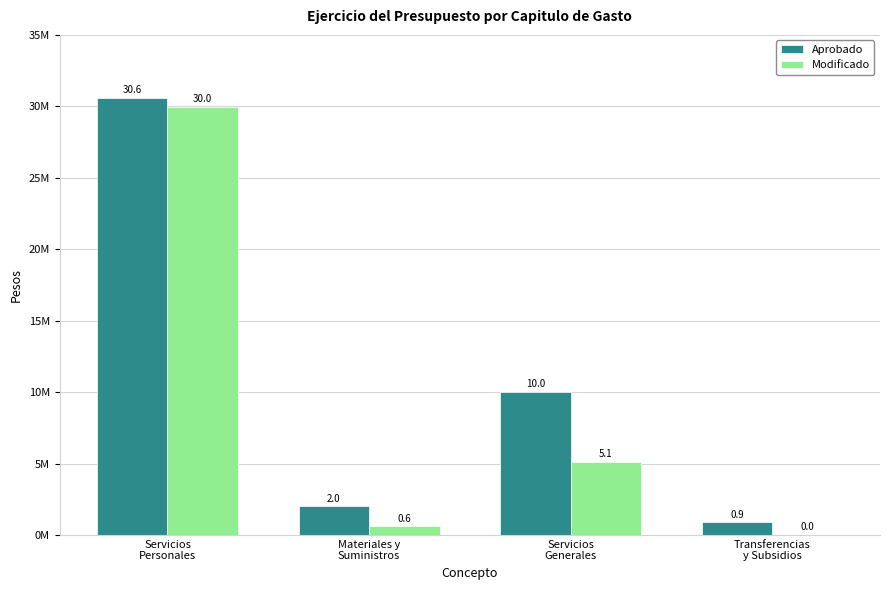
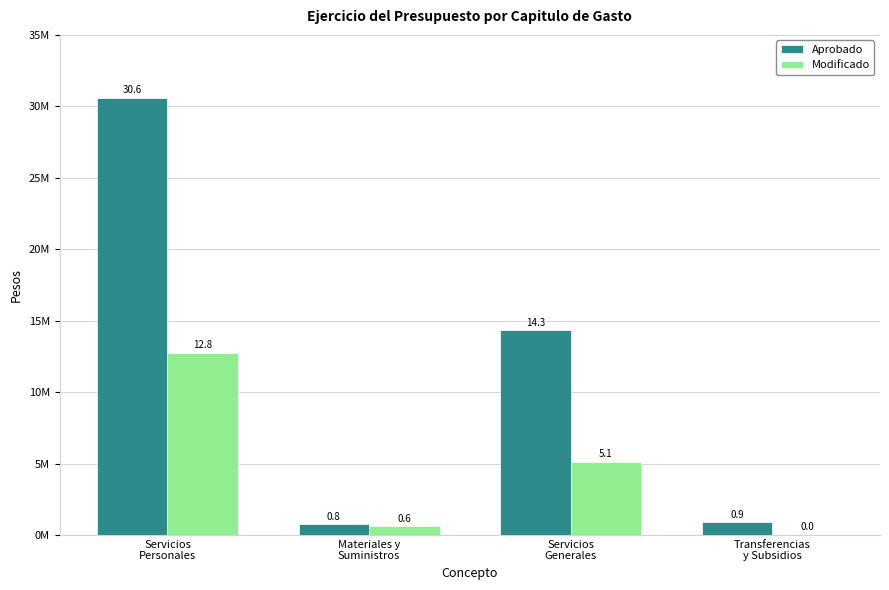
Modificado, Servicios Personales: 30.0 -> 12.8
Aprobado, Materiales y Suministros: 2.0 -> 0.8
Aprobado, Servicios Generales: 10.0 -> 14.3
